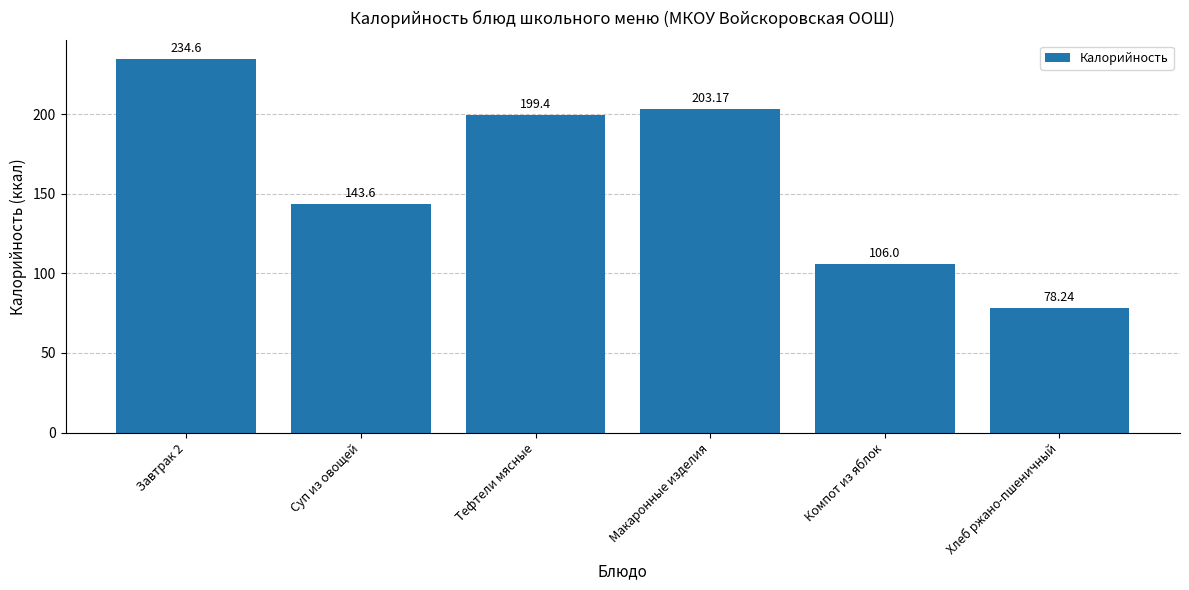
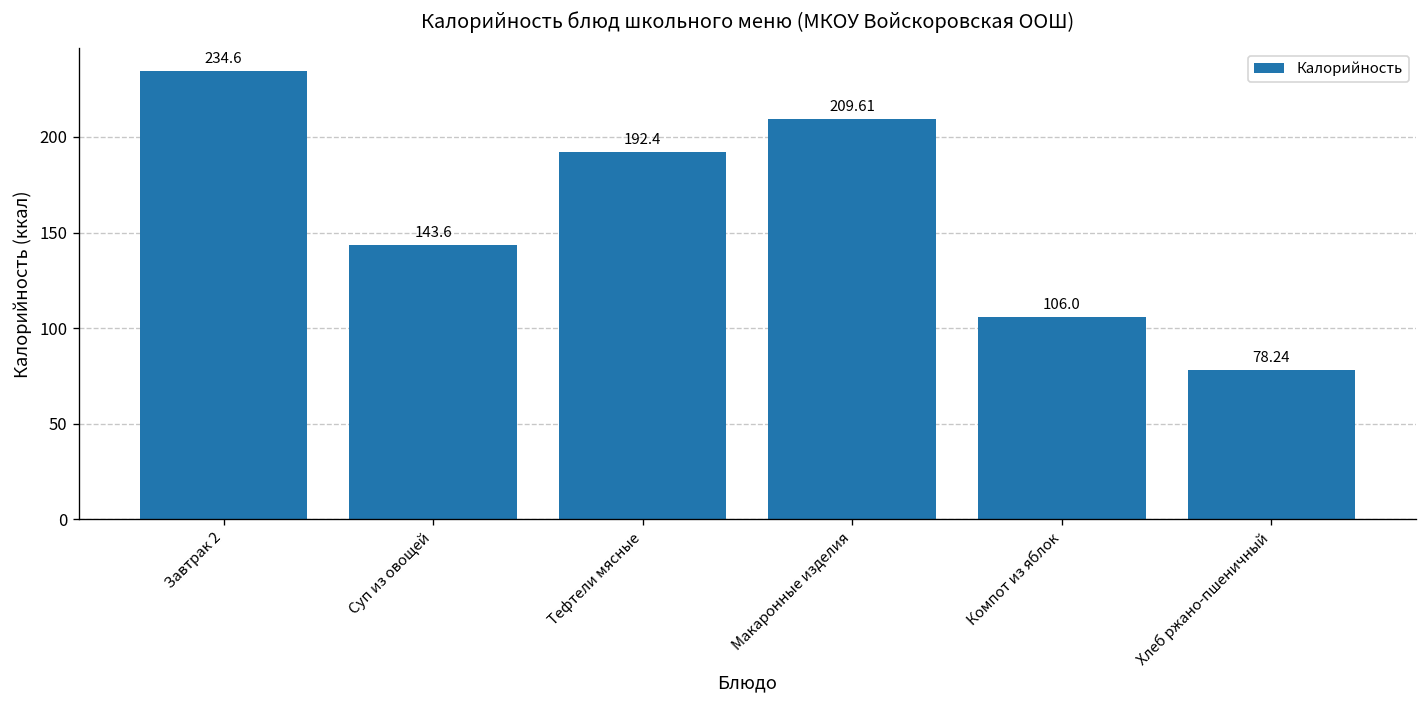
Тефтели мясные: 199.4 -> 192.4
Макаронные изделия: 203.17 -> 209.61
